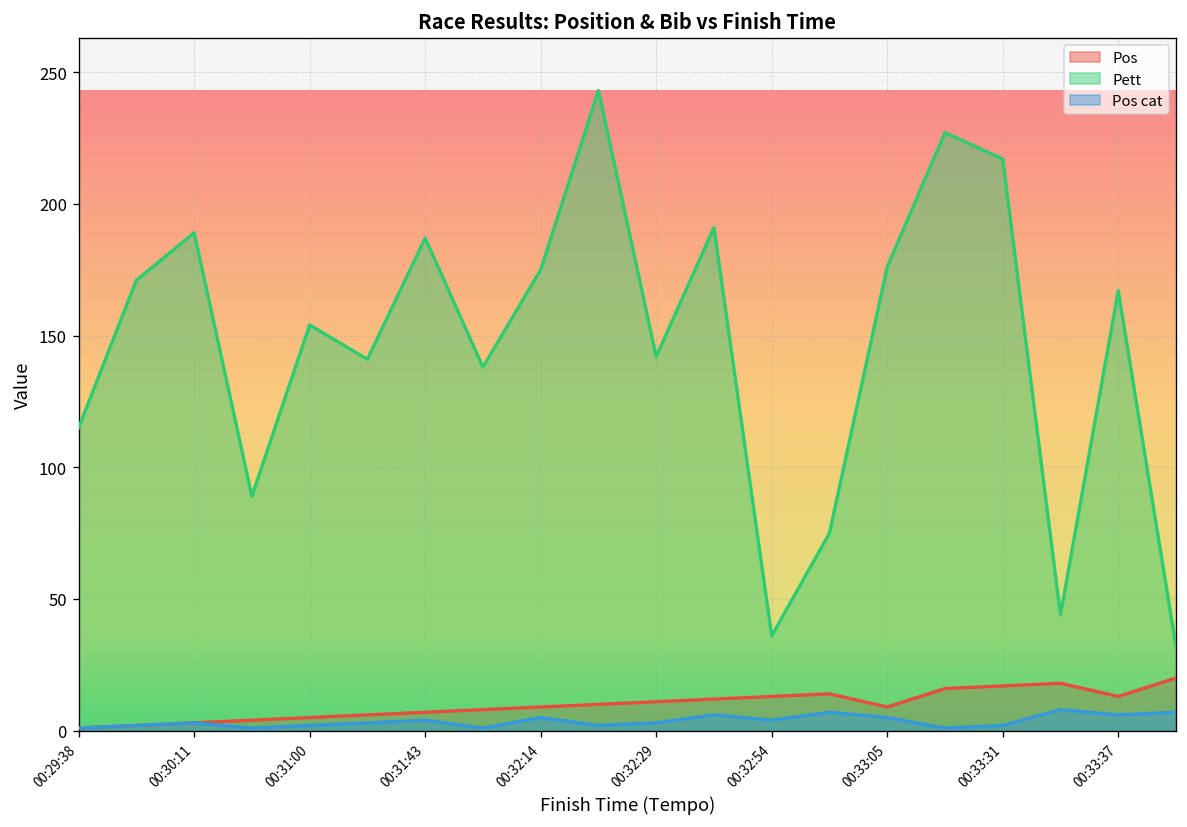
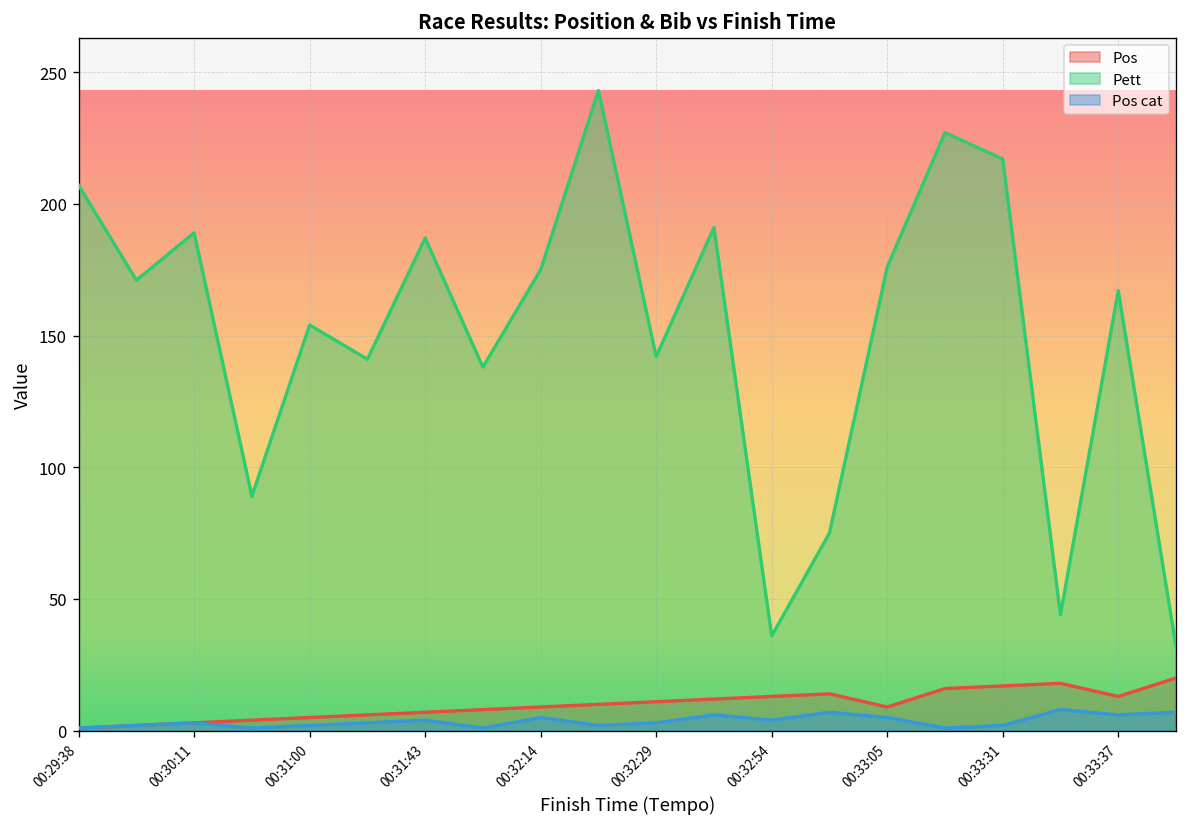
Pett, 00:29:38: 115 -> 207
